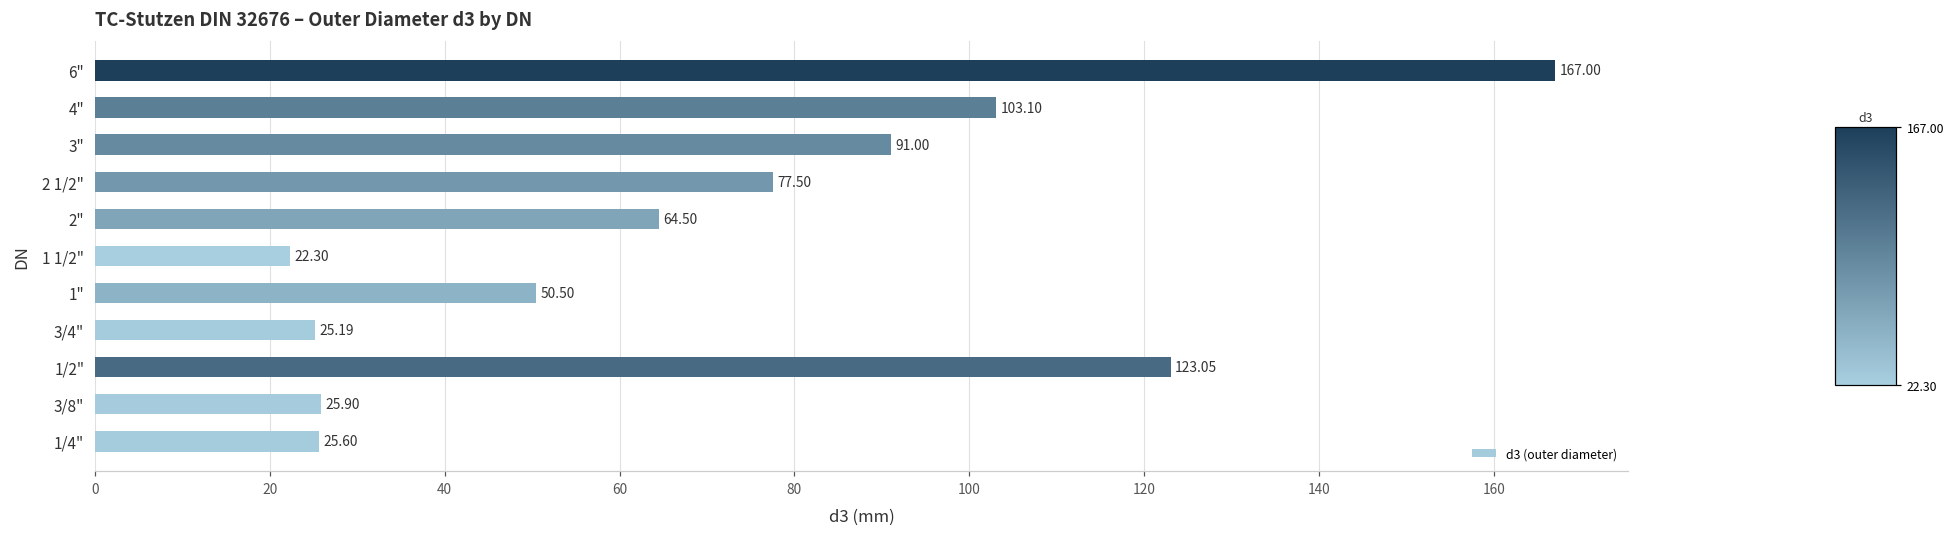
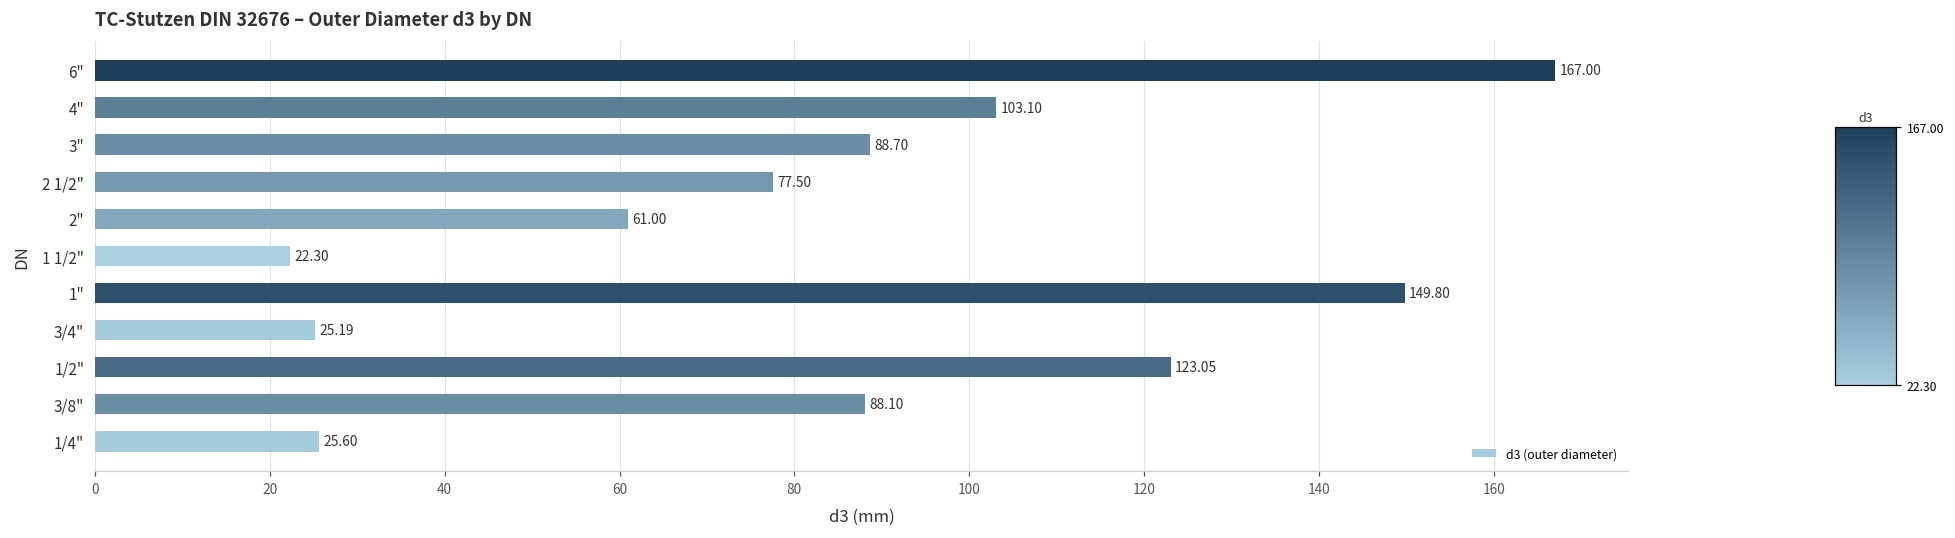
3": 91.00 -> 88.70
2": 64.50 -> 61.00
1": 50.50 -> 149.80
3/8": 25.90 -> 88.10
